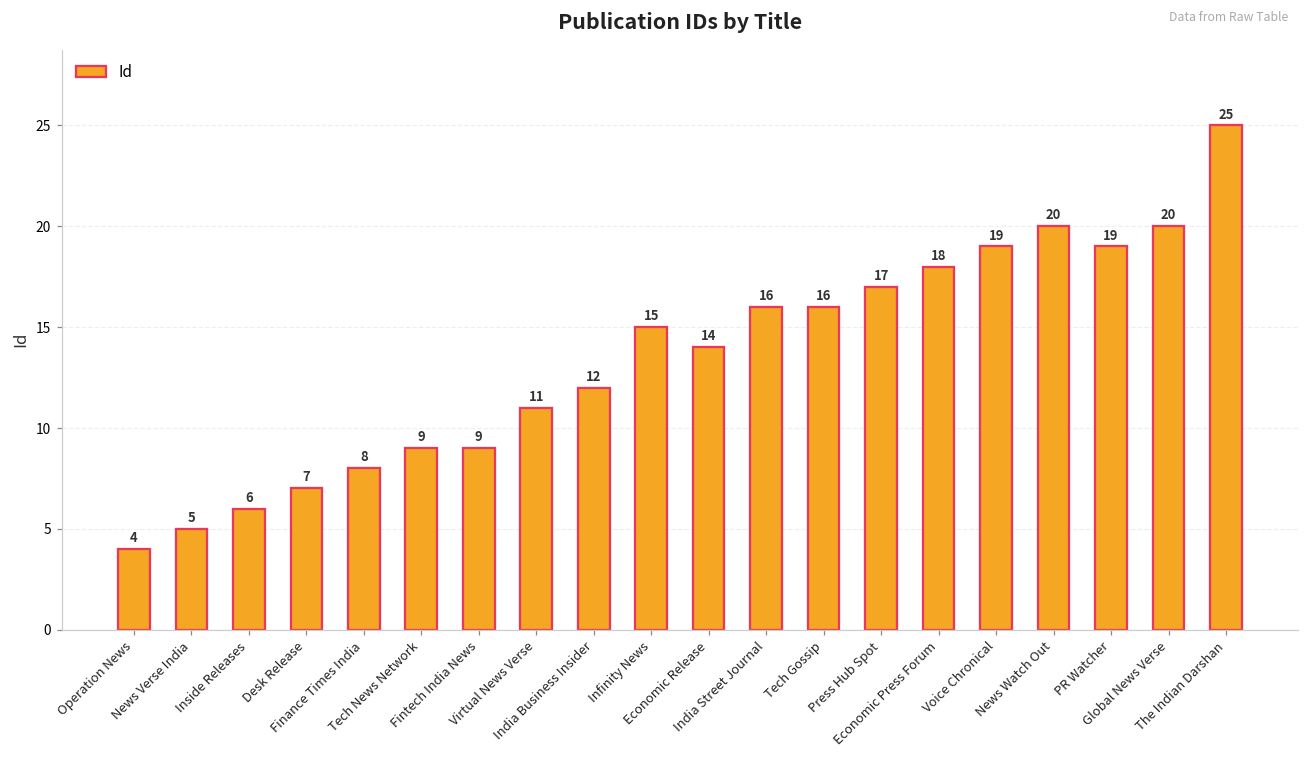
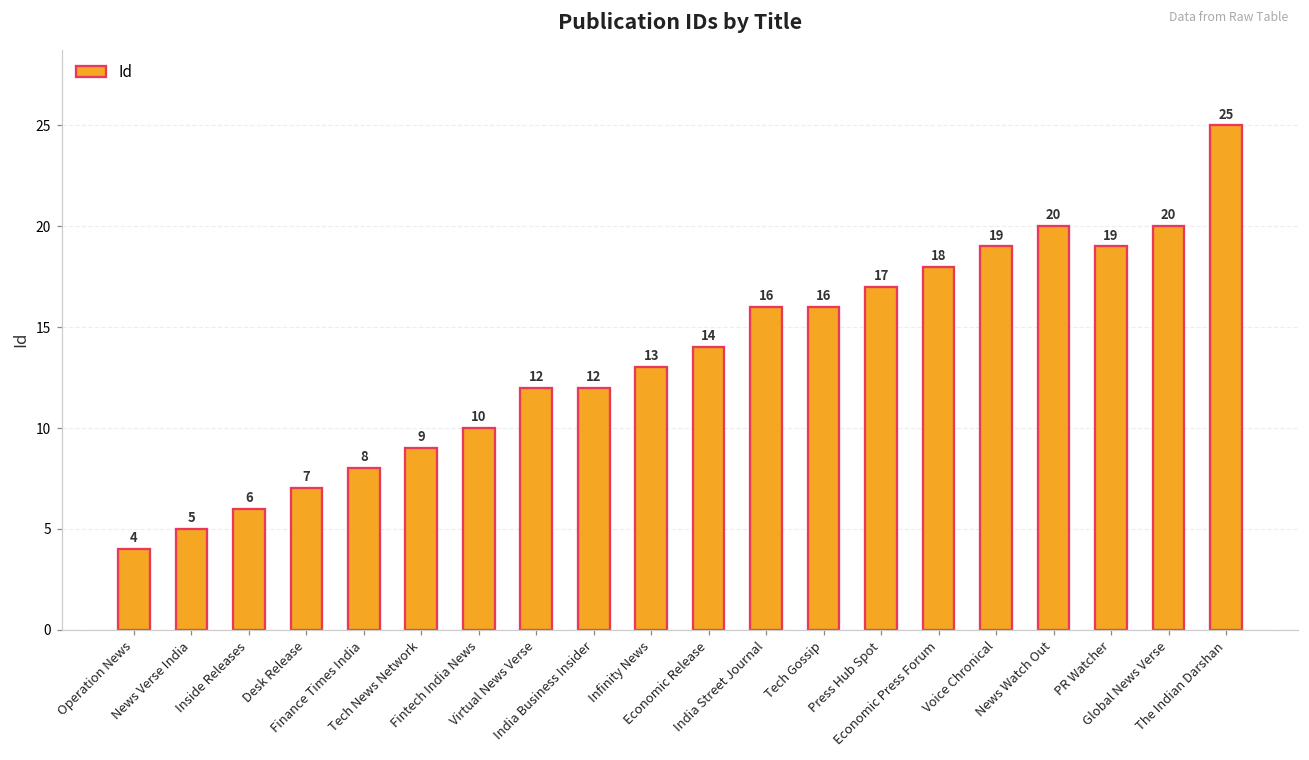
Fintech India News: 9 -> 10
Virtual News Verse: 11 -> 12
Infinity News: 15 -> 13
